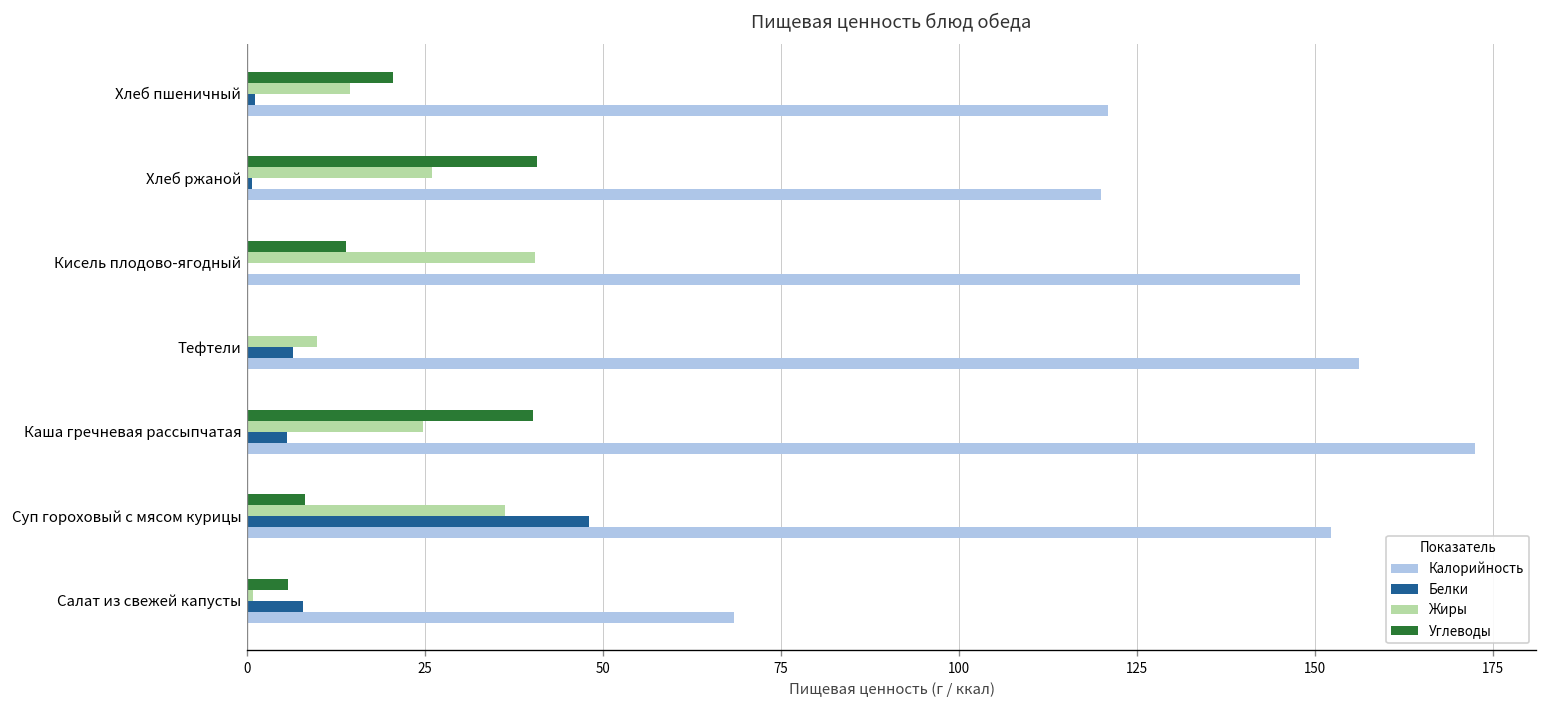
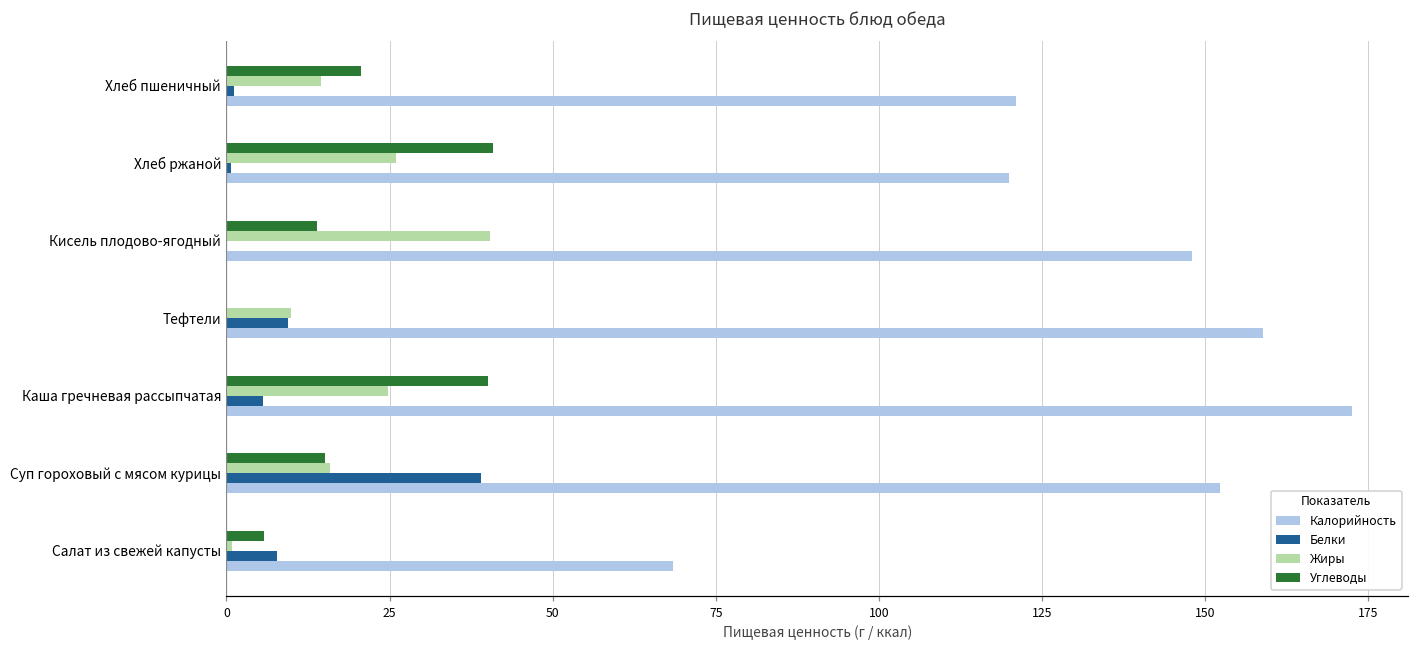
Белки, Тефтели: 7 -> 9
Калорийность, Тефтели: 156 -> 159
Углеводы, Суп гороховый с мясом курицы: 8 -> 15
Жиры, Суп гороховый с мясом курицы: 36 -> 16
Белки, Суп гороховый с мясом курицы: 48 -> 39
